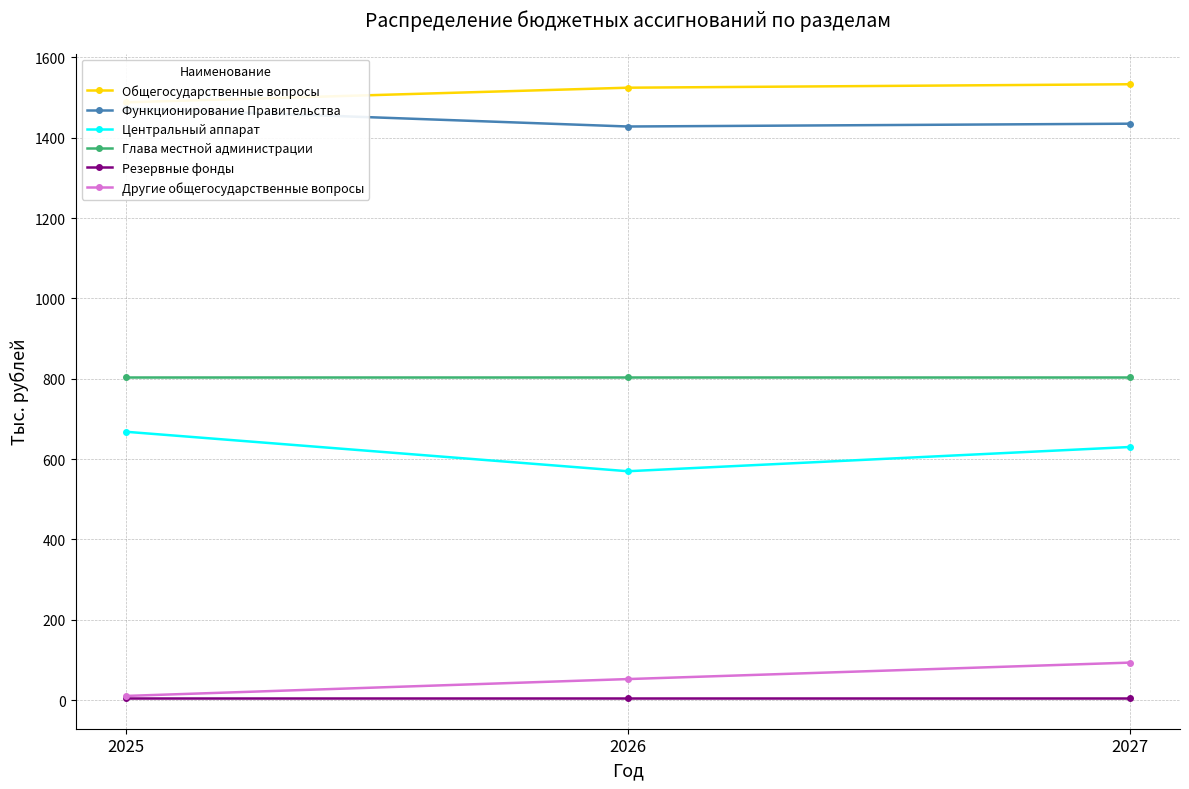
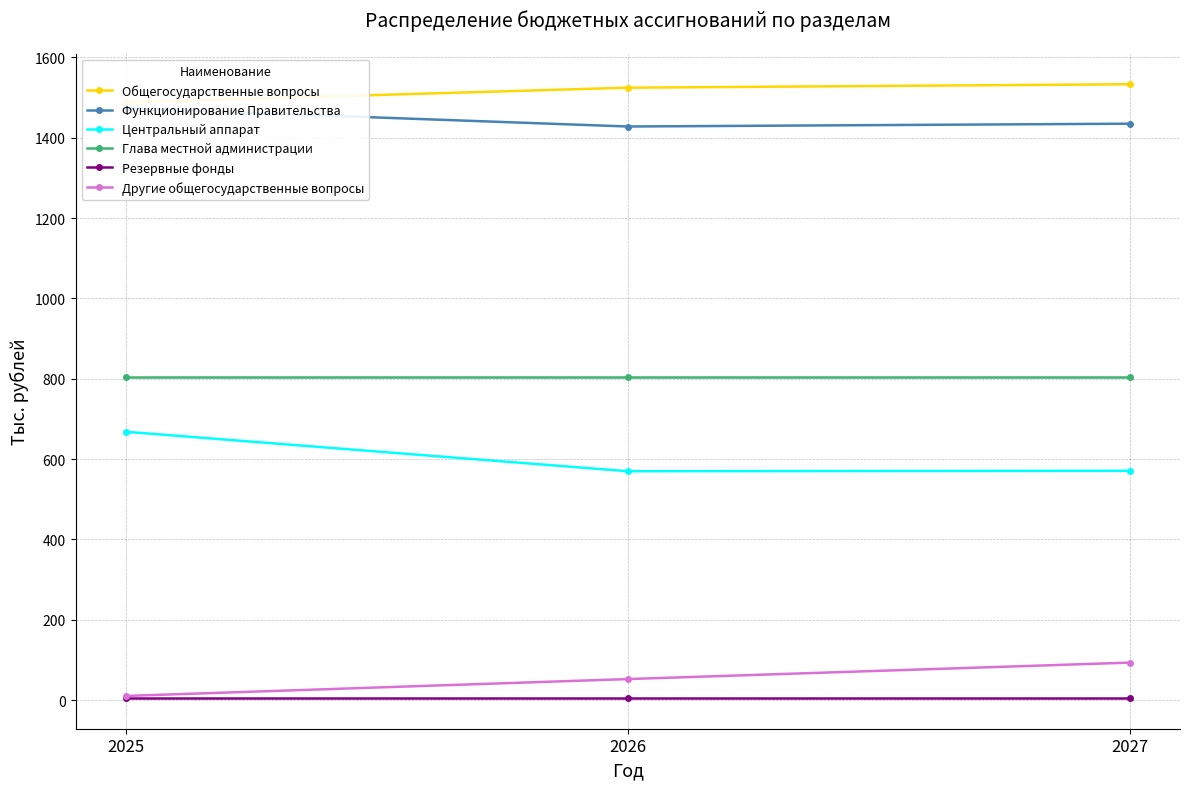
Центральный аппарат, 2027: 630 -> 570
